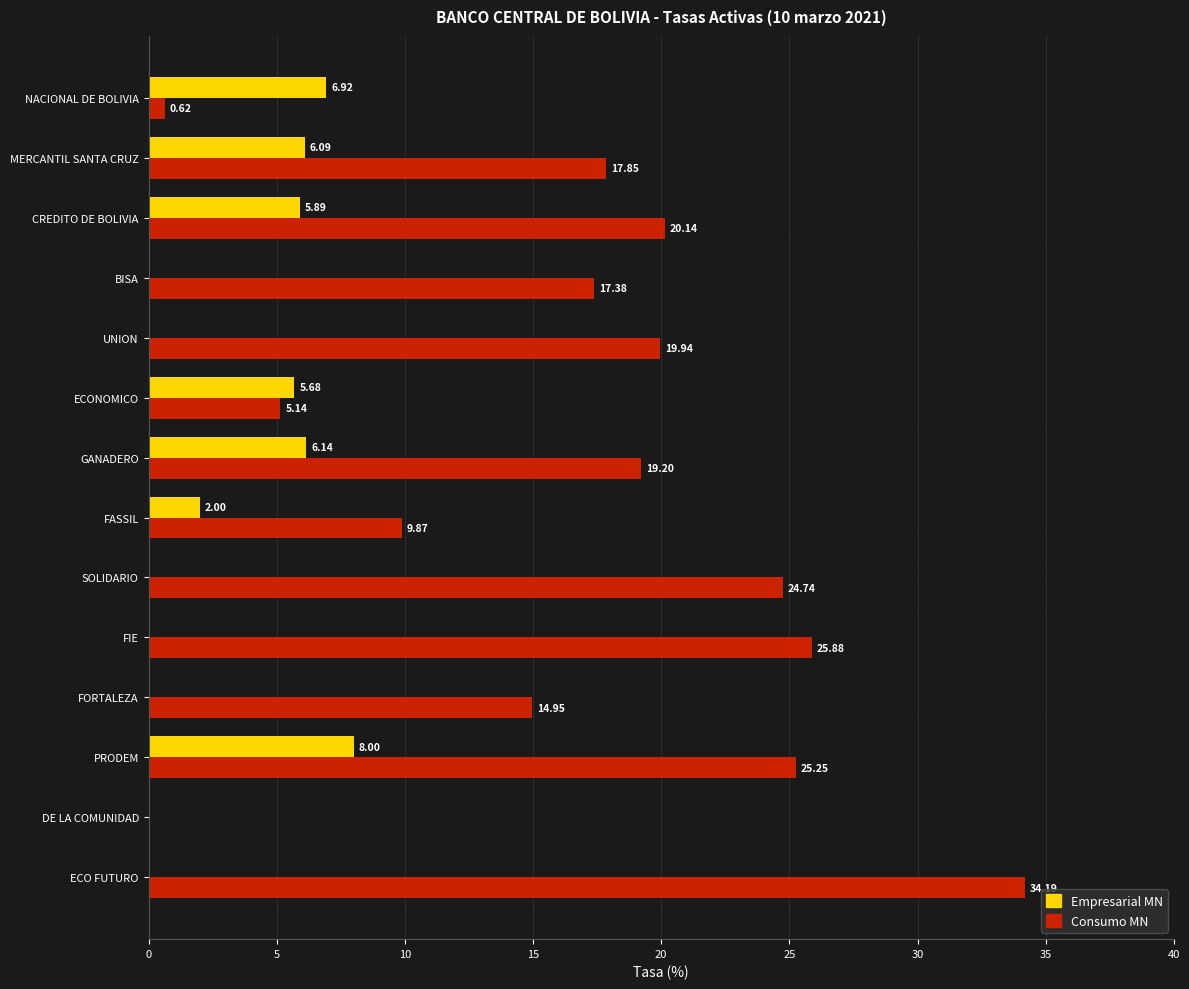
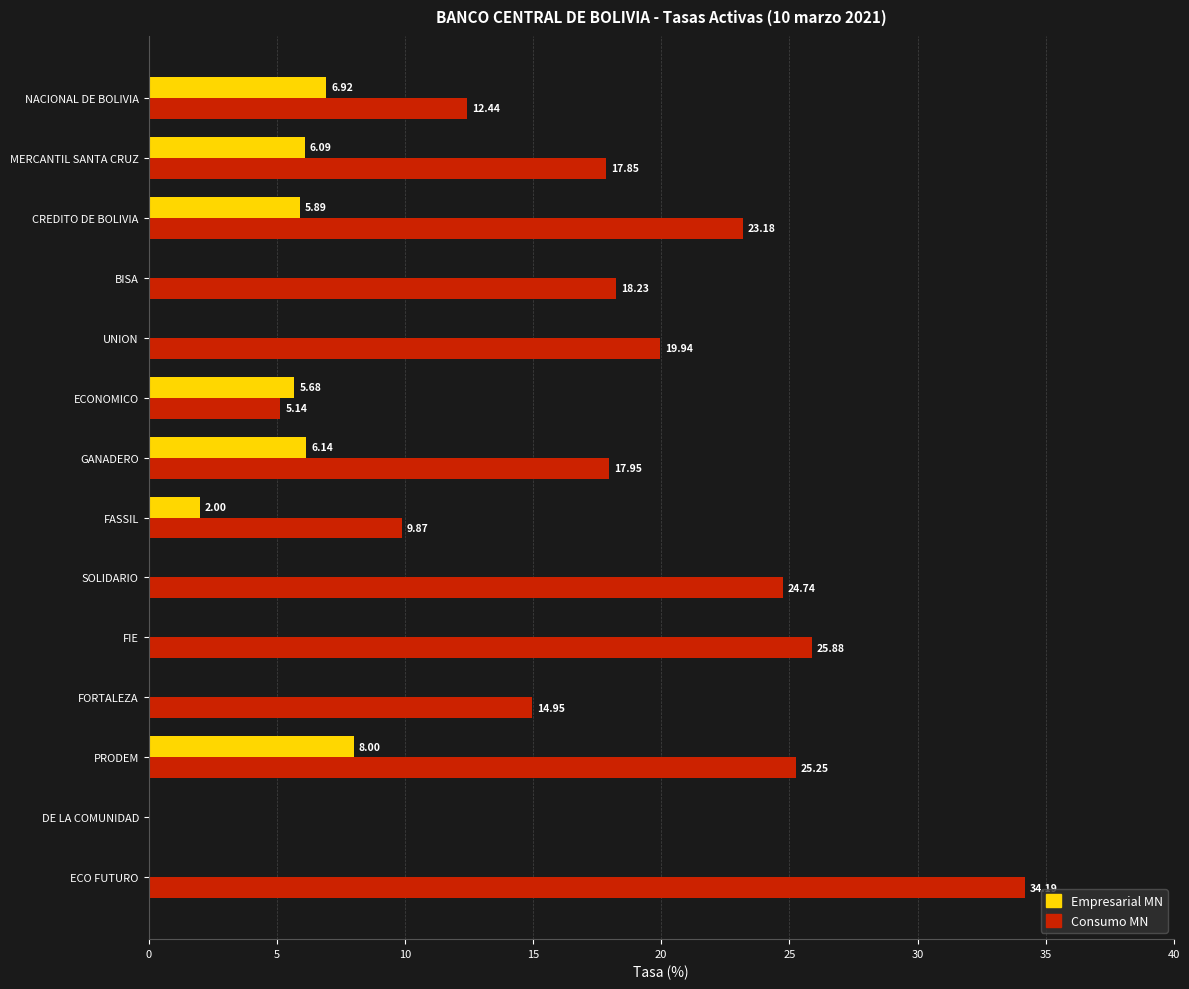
Consumo MN, NACIONAL DE BOLIVIA: 0.62 -> 12.44
Consumo MN, CREDITO DE BOLIVIA: 20.14 -> 23.18
Consumo MN, BISA: 17.38 -> 18.23
Consumo MN, GANADERO: 19.20 -> 17.95
